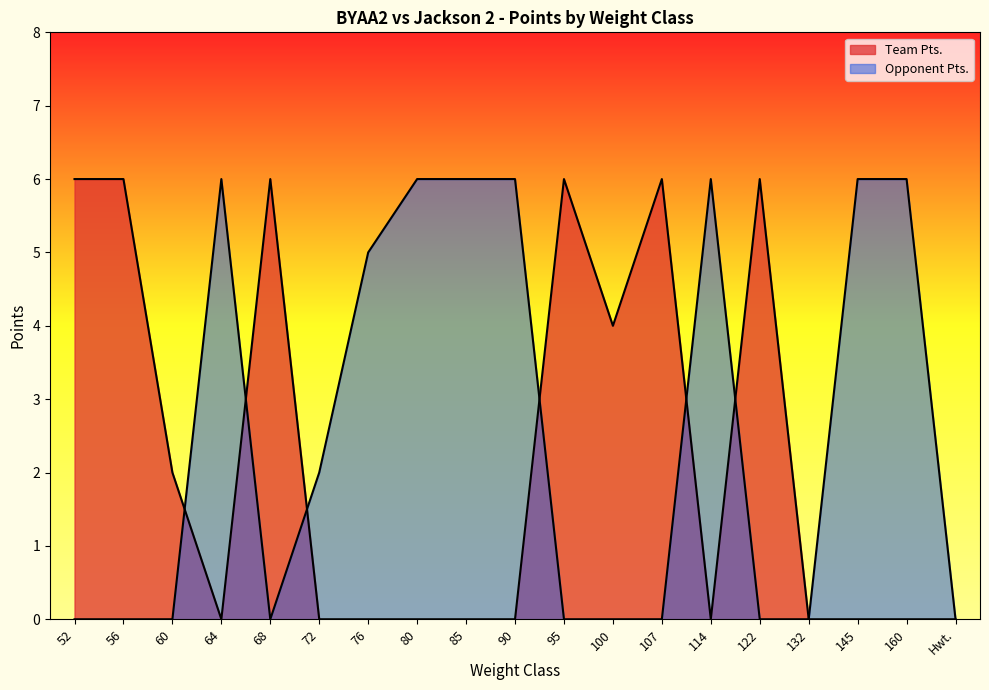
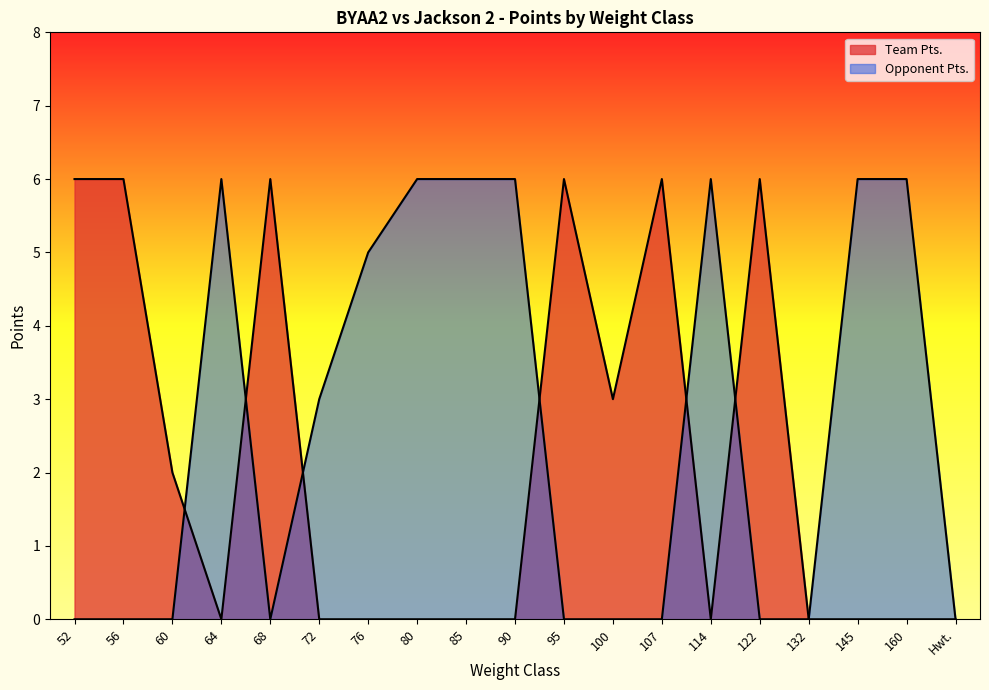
Opponent Pts., 72: 2 -> 3
Team Pts., 100: 4 -> 3
